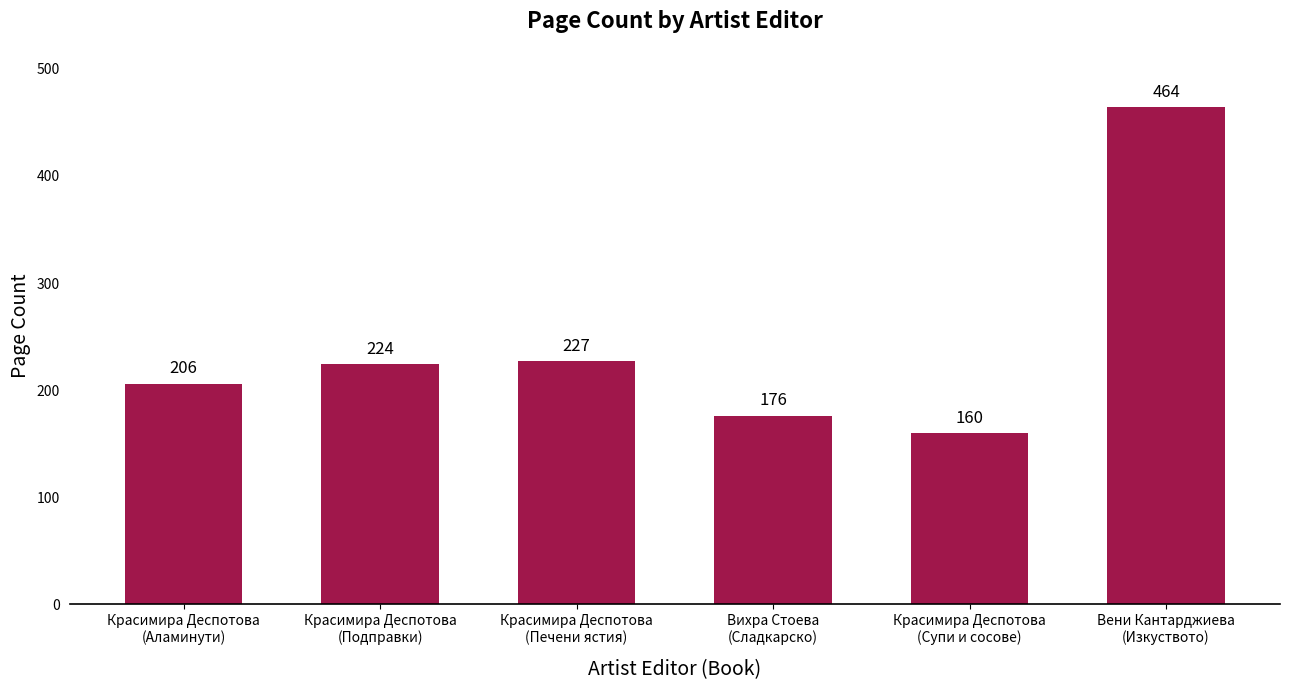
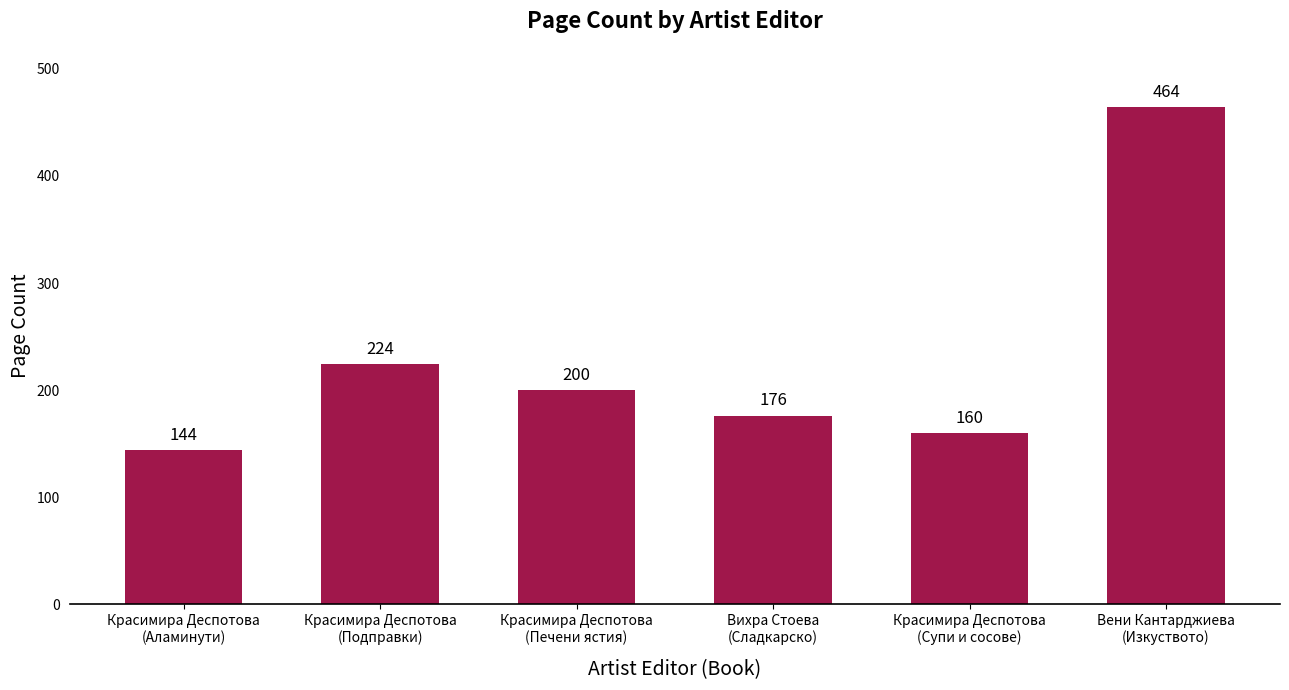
Красимира Деспотова (Аламинути): 206 -> 144
Красимира Деспотова (Печени ястия): 227 -> 200
